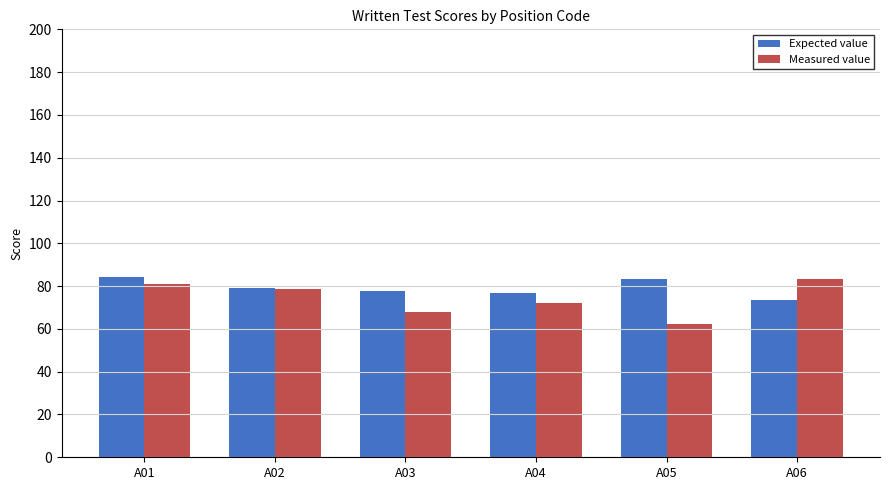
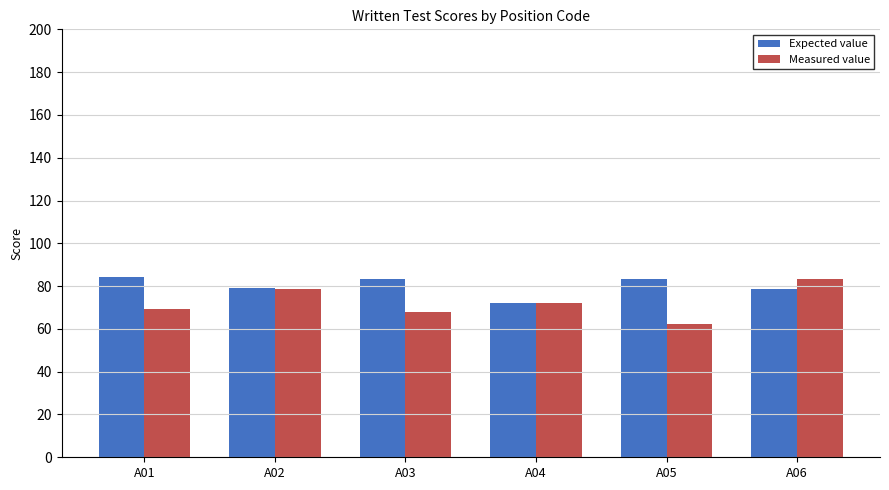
Measured value, A01: 81 -> 69
Expected value, A03: 78 -> 83
Expected value, A04: 77 -> 72
Expected value, A06: 73 -> 79
